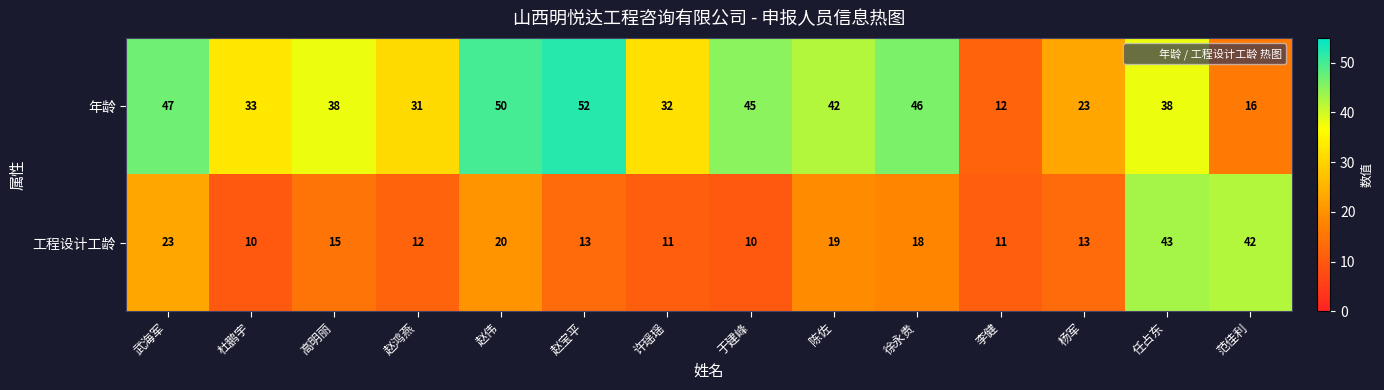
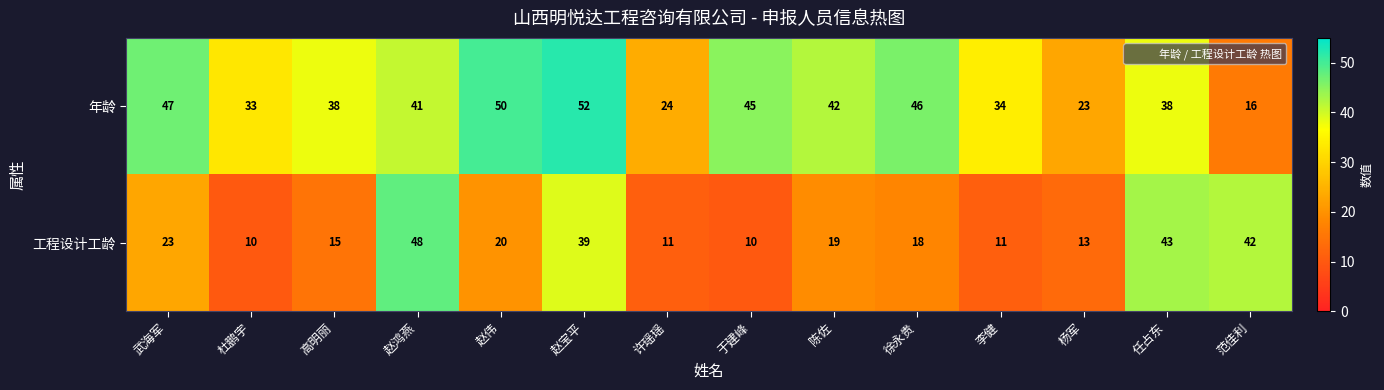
年龄, 赵鸿燕: 31 -> 41
年龄, 许瑶瑶: 32 -> 24
年龄, 李健: 12 -> 34
工程设计工龄, 赵鸿燕: 12 -> 48
工程设计工龄, 赵宝平: 13 -> 39
